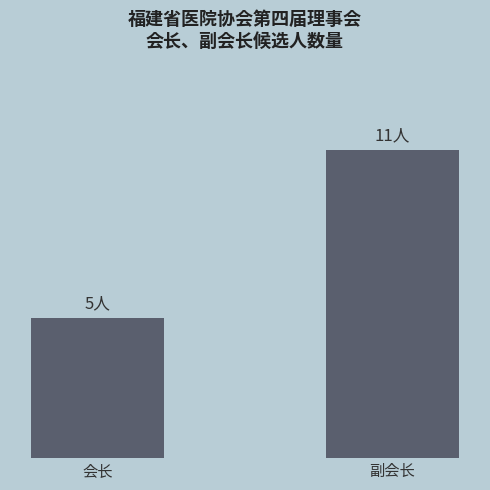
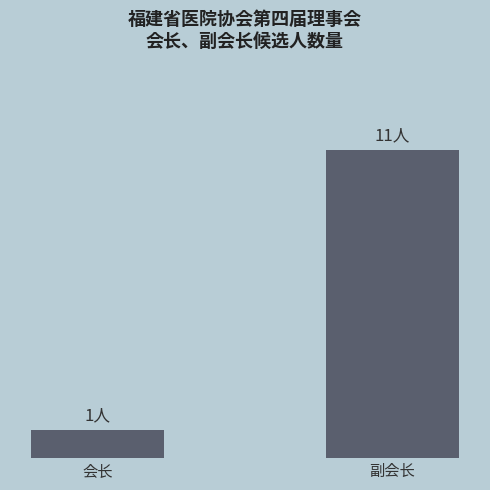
会长: 5人 -> 1人
